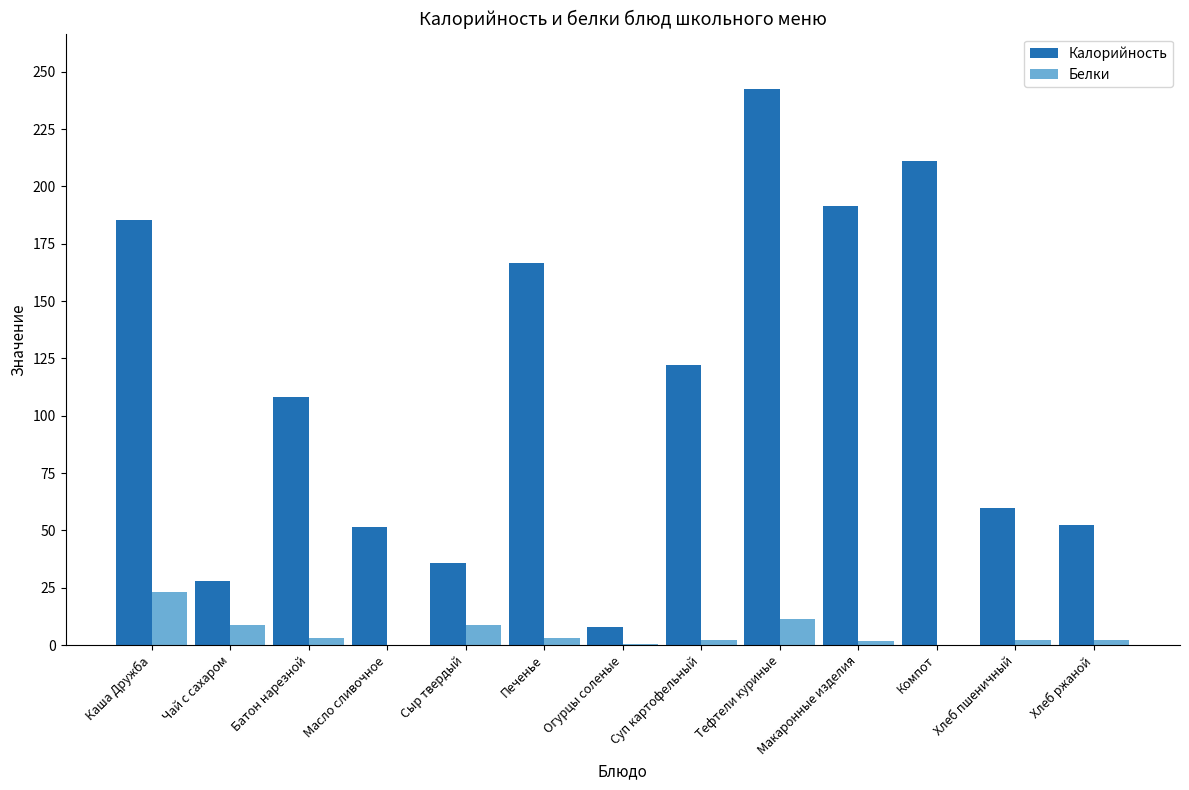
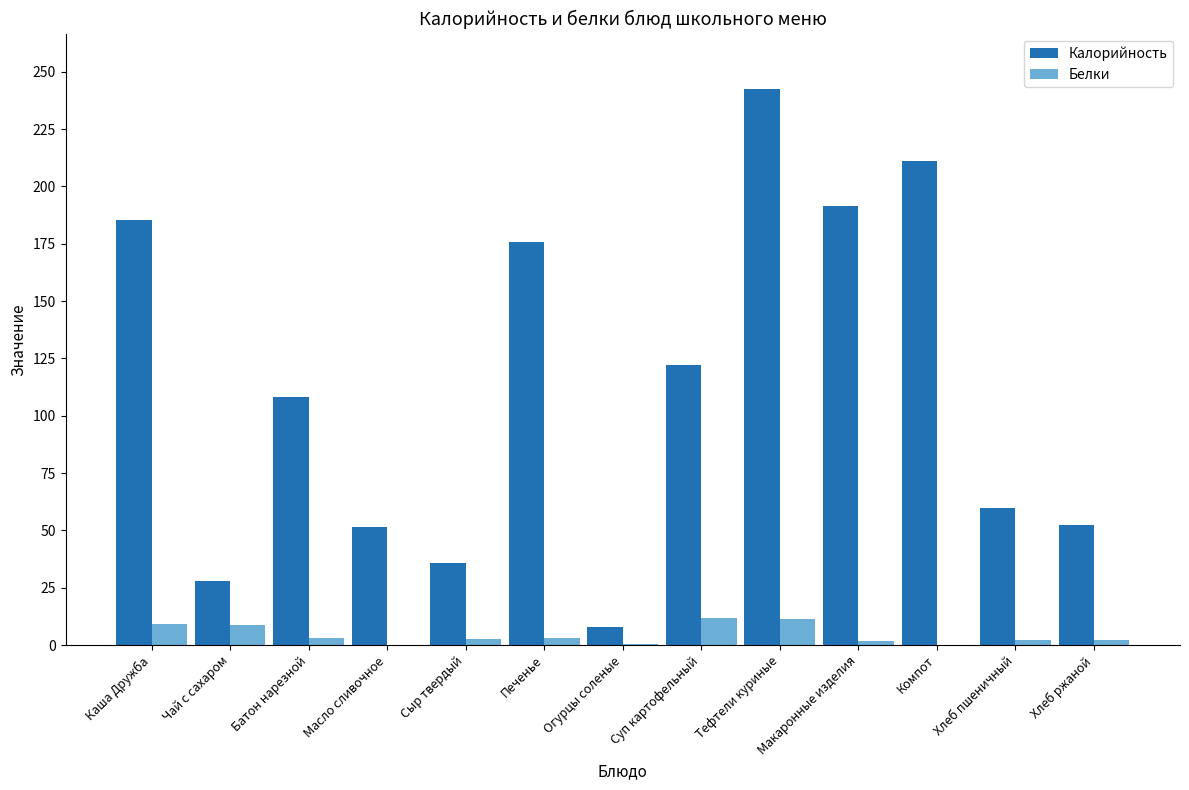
Белки, Каша Дружба: 23 -> 9
Белки, Сыр твердый: 9 -> 3
Калорийность, Печенье: 167 -> 176
Белки, Суп картофельный: 2 -> 12
